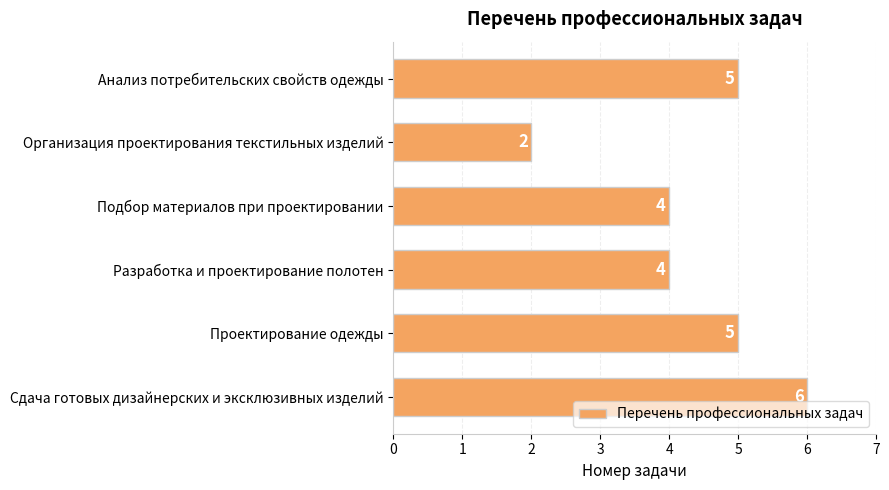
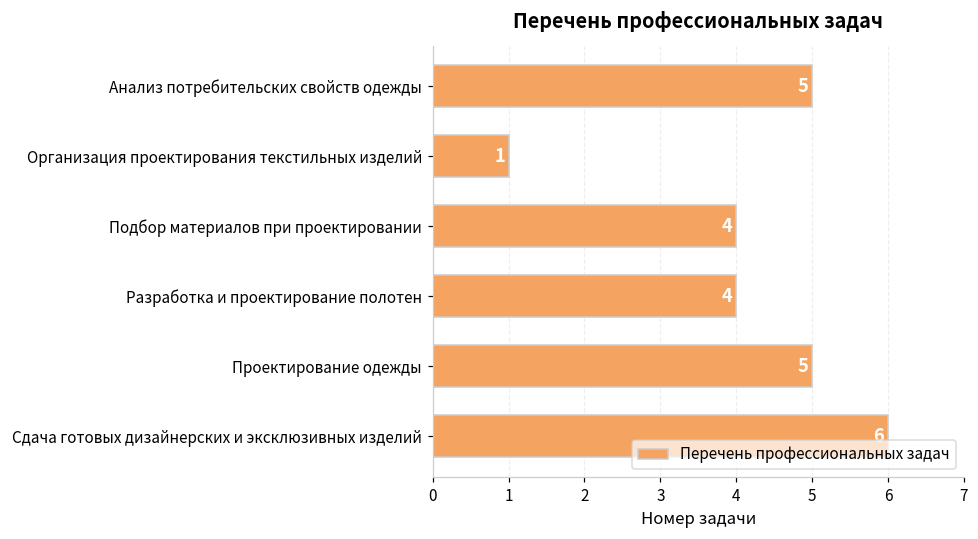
Организация проектирования текстильных изделий: 2 -> 1
